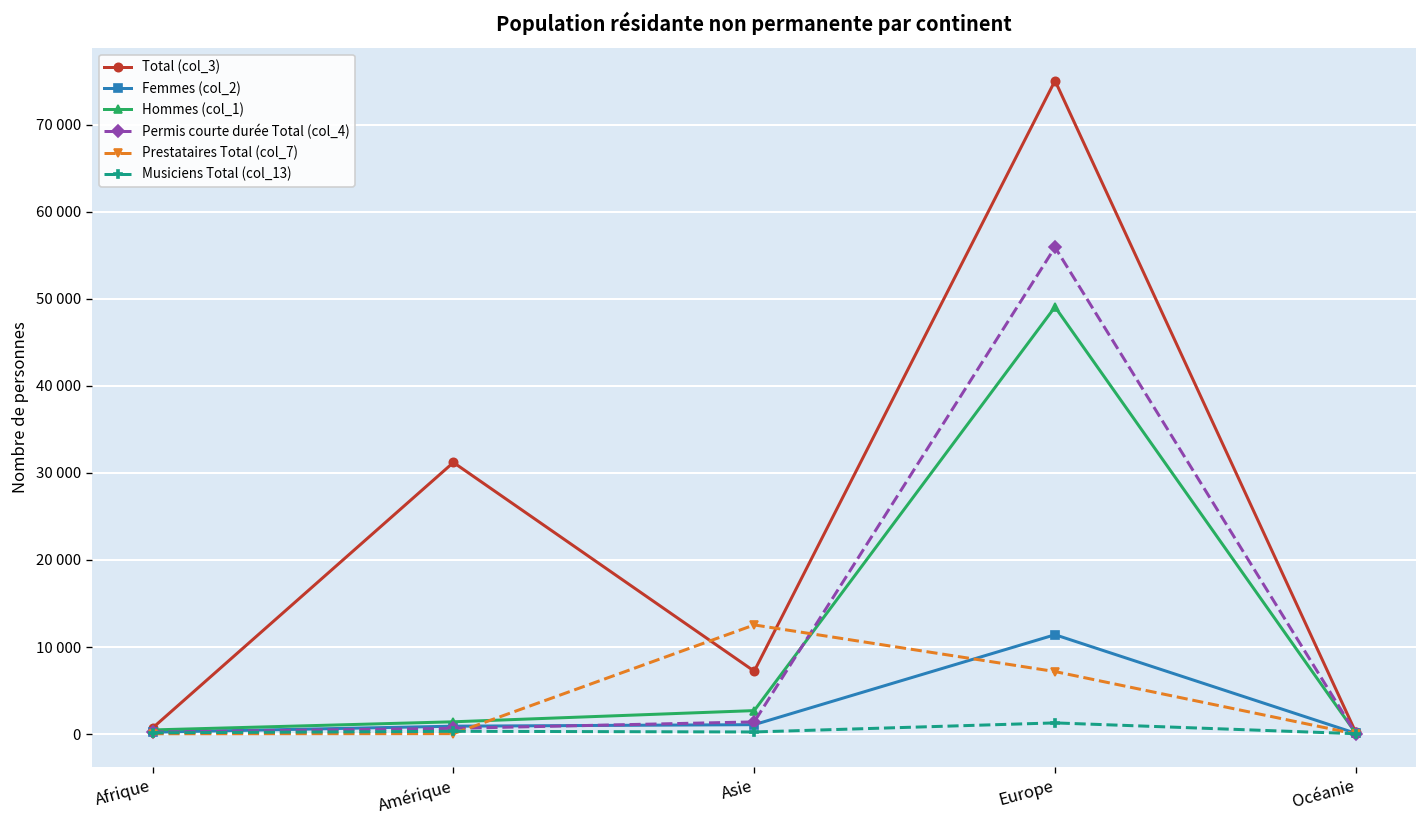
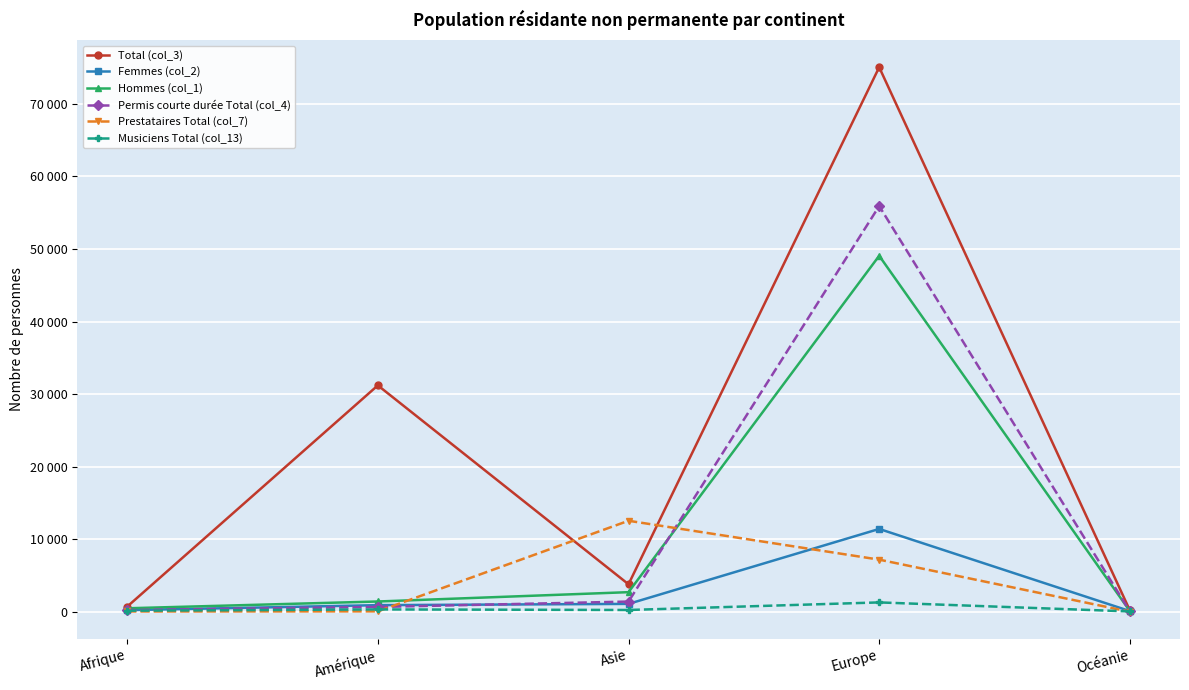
Total (col_3), Asie: 7000 -> 4000
